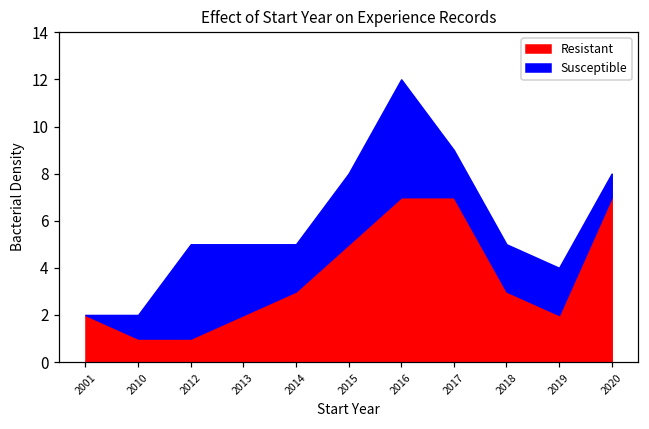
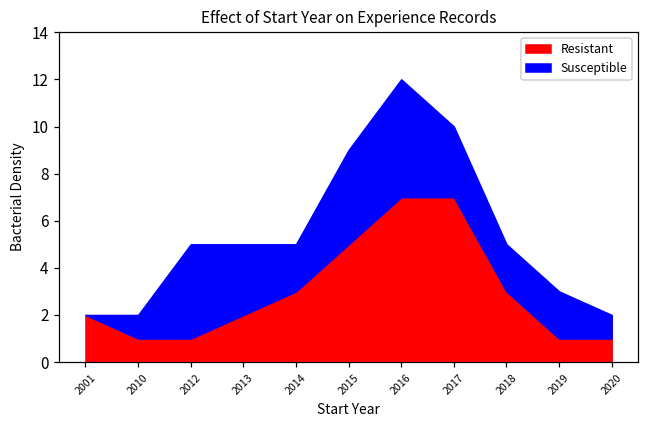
Susceptible, 2015: 3 -> 4
Susceptible, 2017: 2 -> 3
Resistant, 2019: 2 -> 1
Resistant, 2020: 7 -> 1
